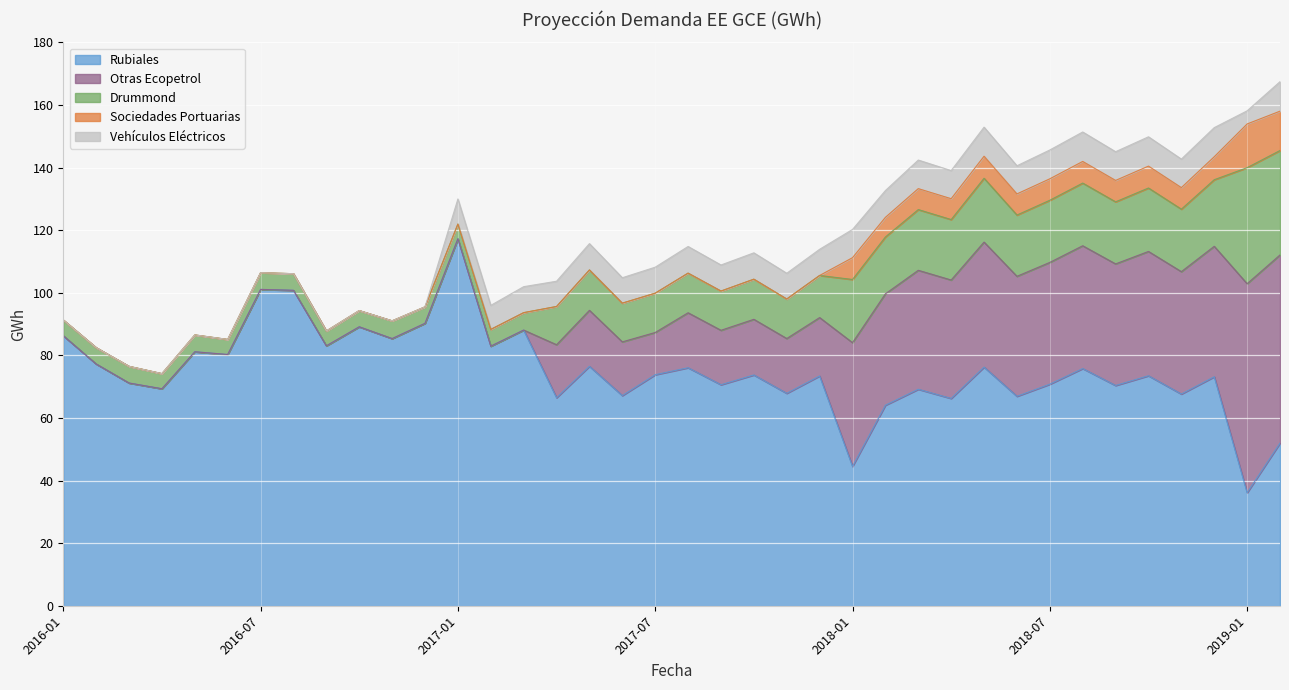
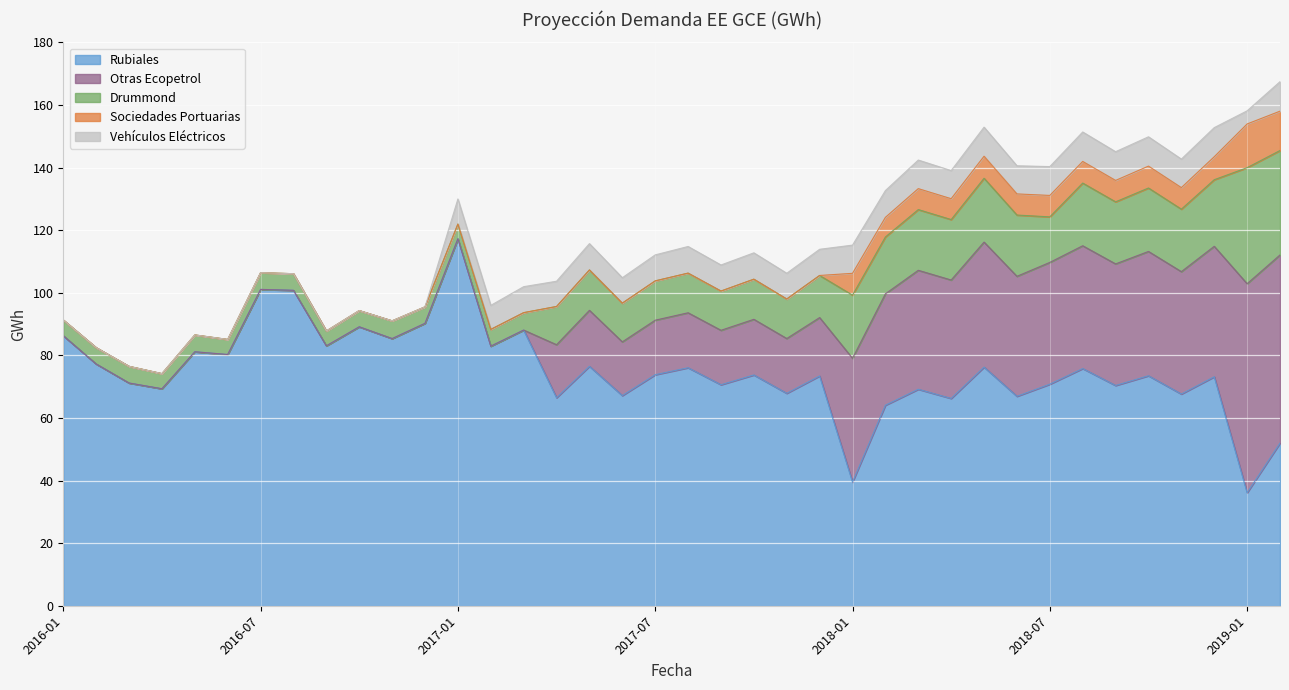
Otras Ecopetrol, 2017-07: 13 -> 17
Rubiales, 2018-01: 45 -> 40
Drummond, 2018-07: 20 -> 15
